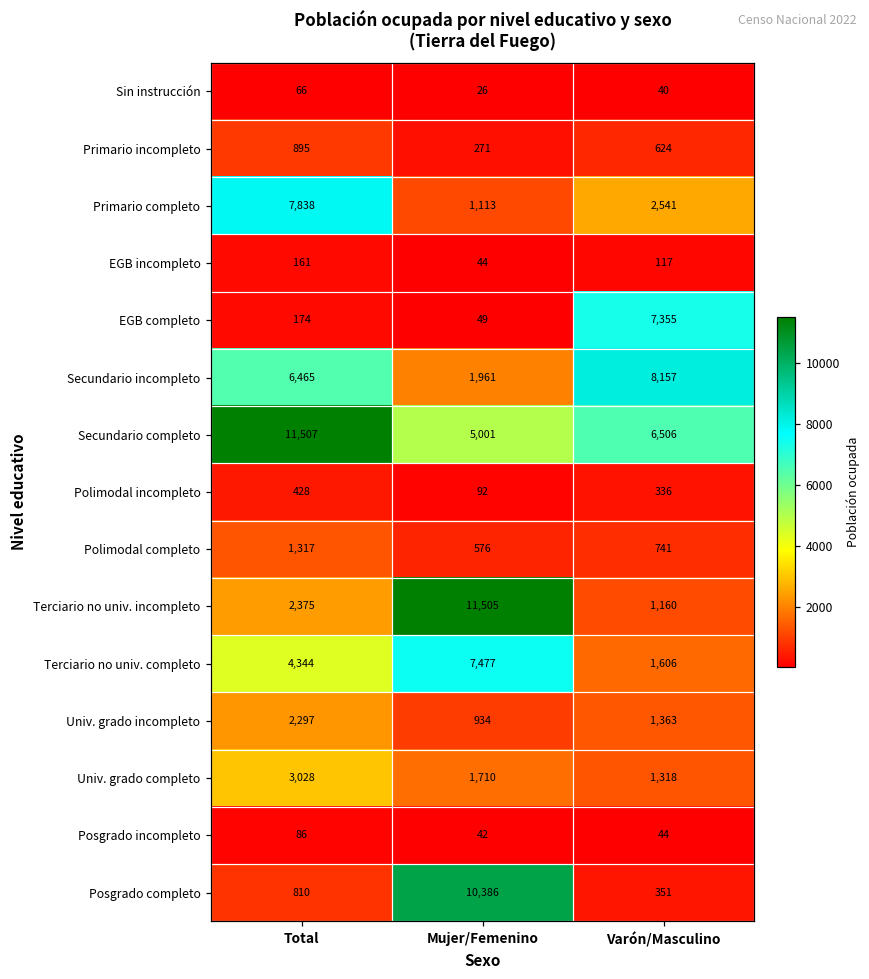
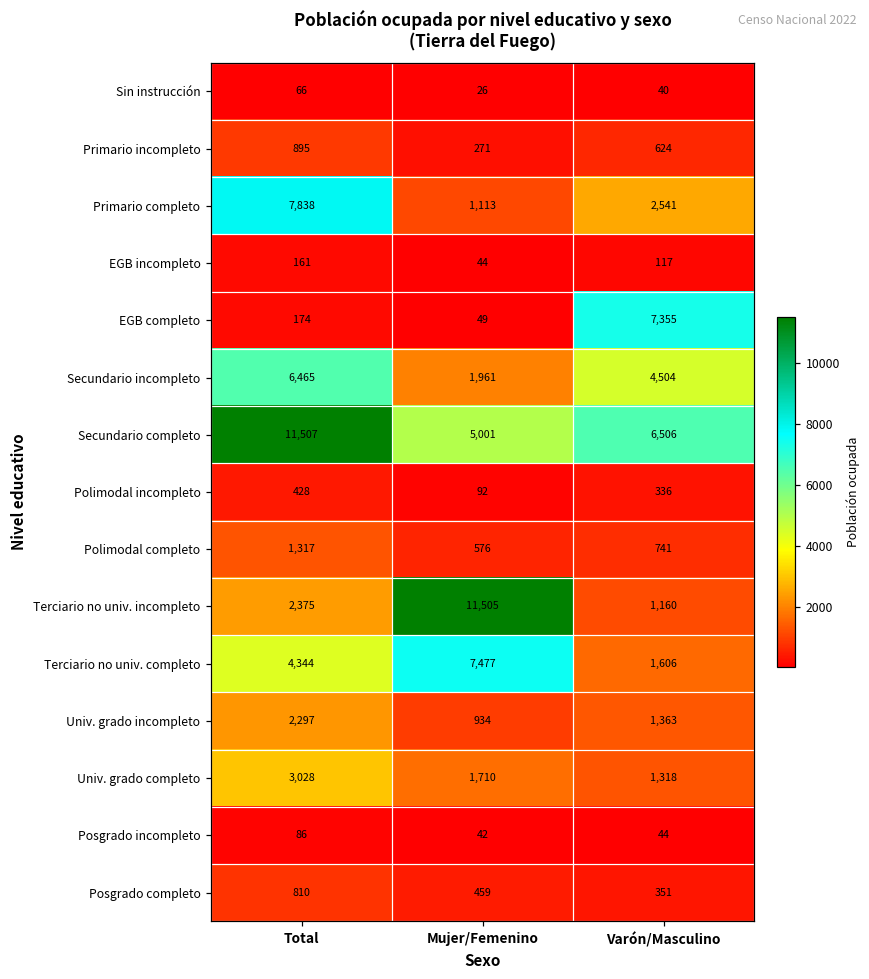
Secundario incompleto, Varón/Masculino: 8,157 -> 4,504
Posgrado completo, Mujer/Femenino: 10,386 -> 459
